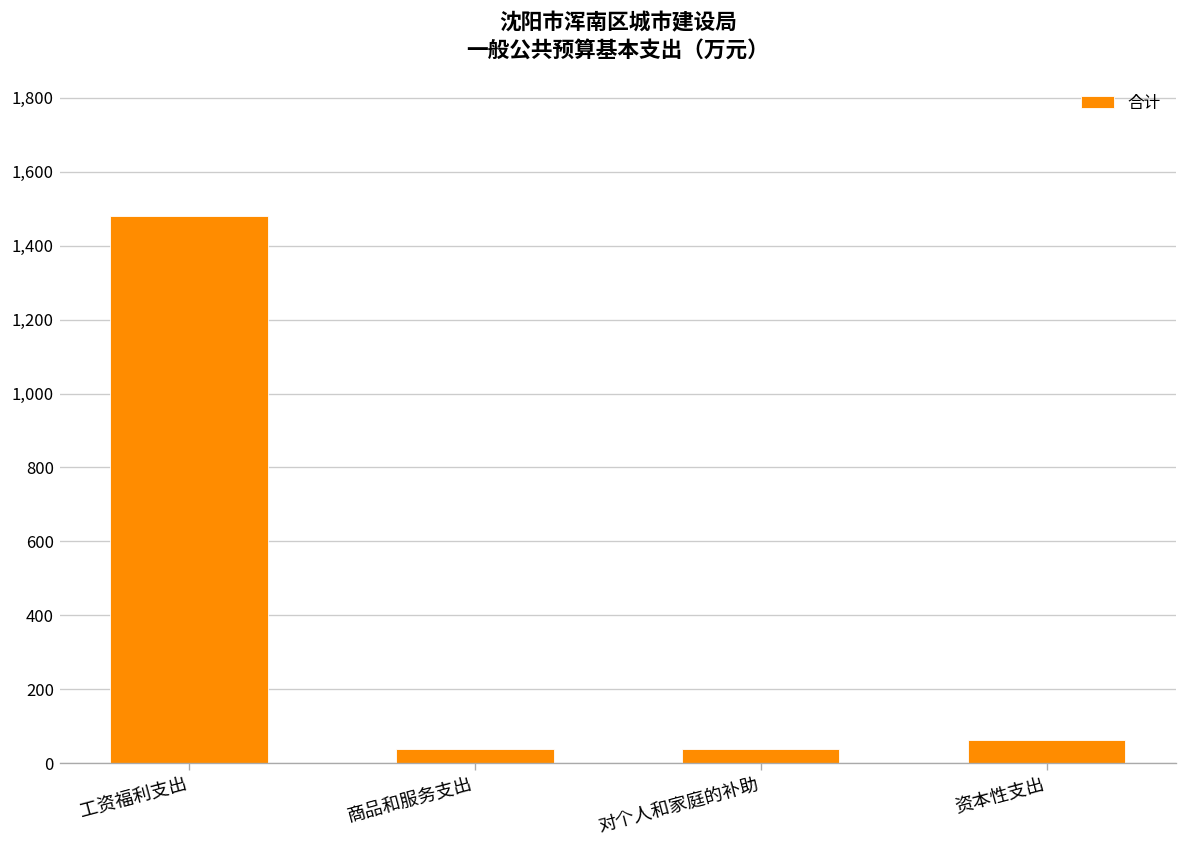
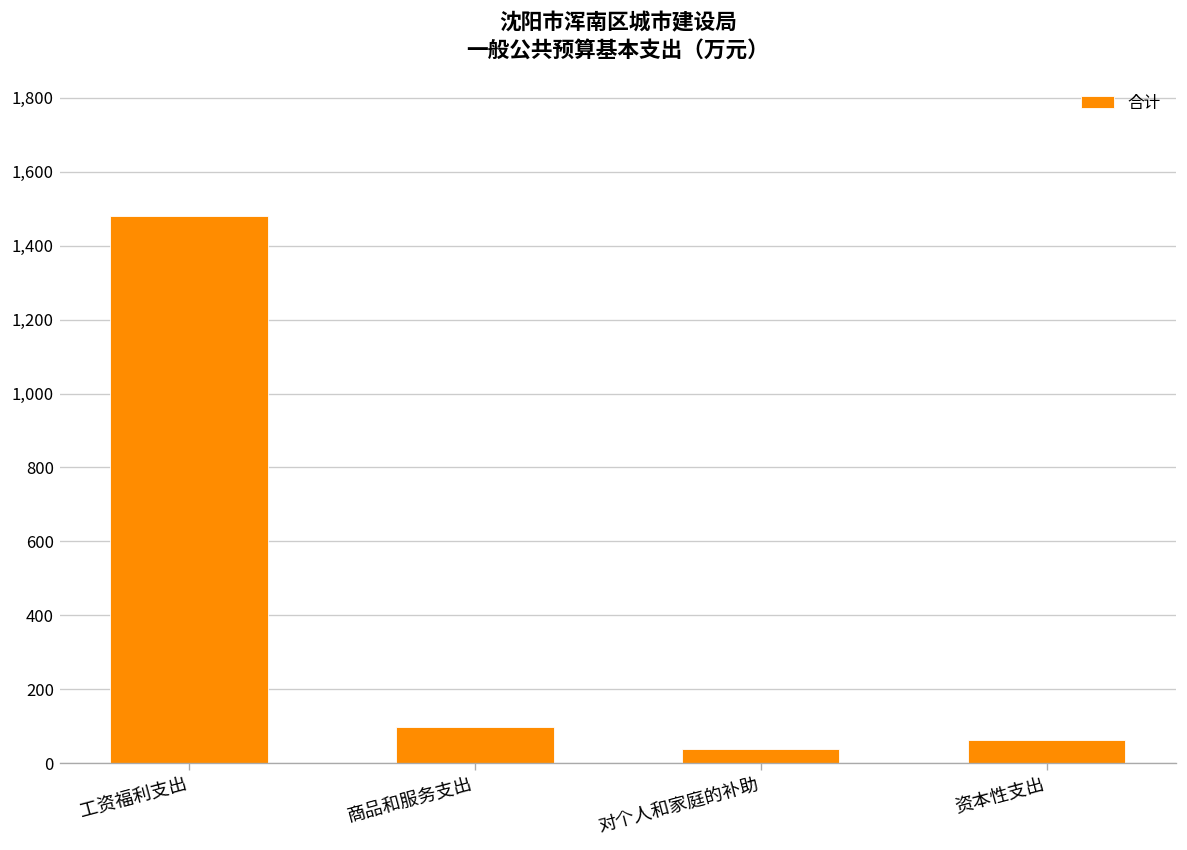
商品和服务支出: 40 -> 100
